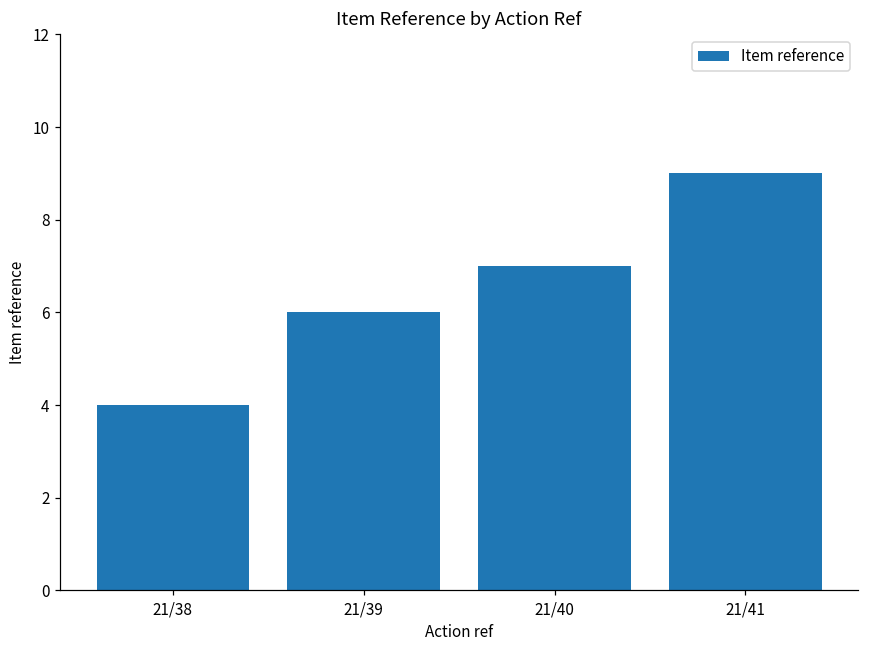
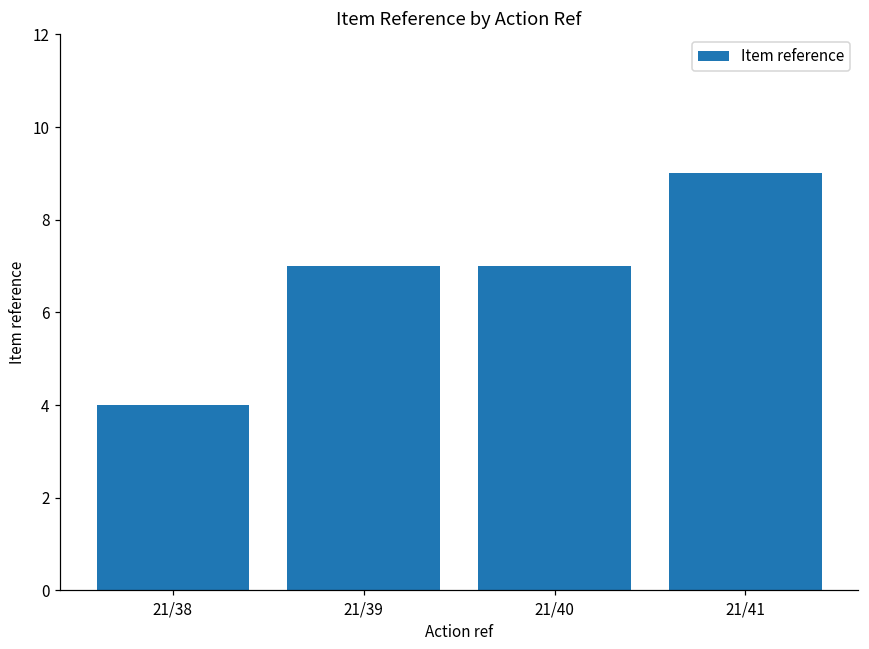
21/39: 6 -> 7
